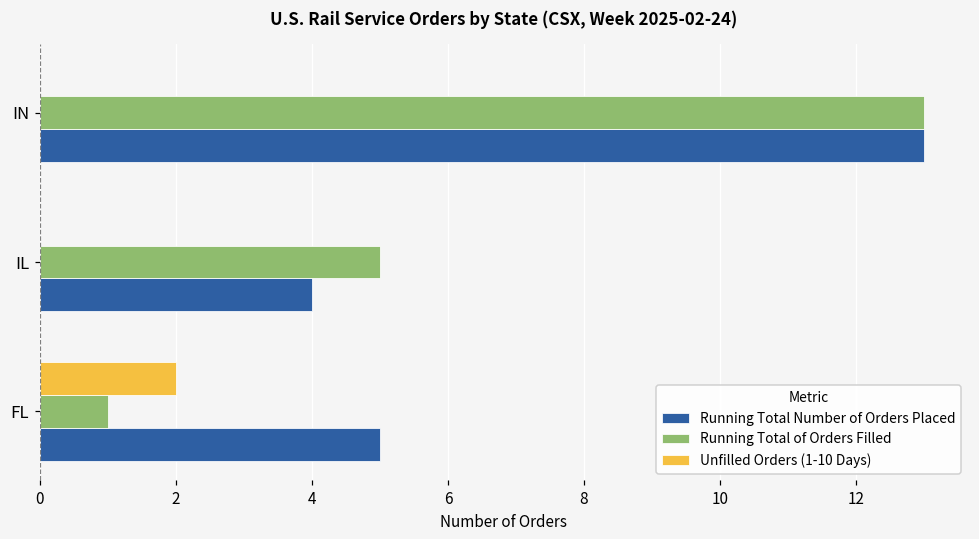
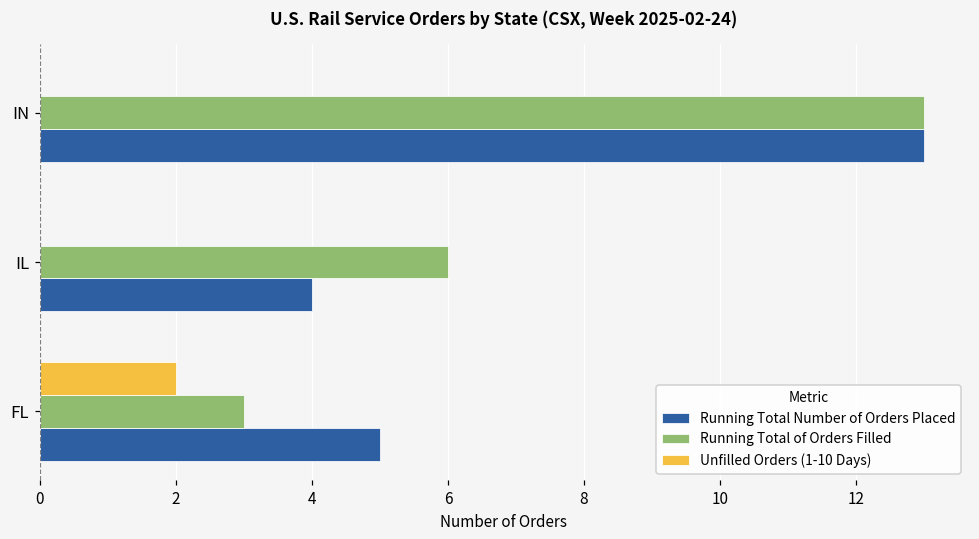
Running Total of Orders Filled, IL: 5 -> 6
Running Total of Orders Filled, FL: 1 -> 3
